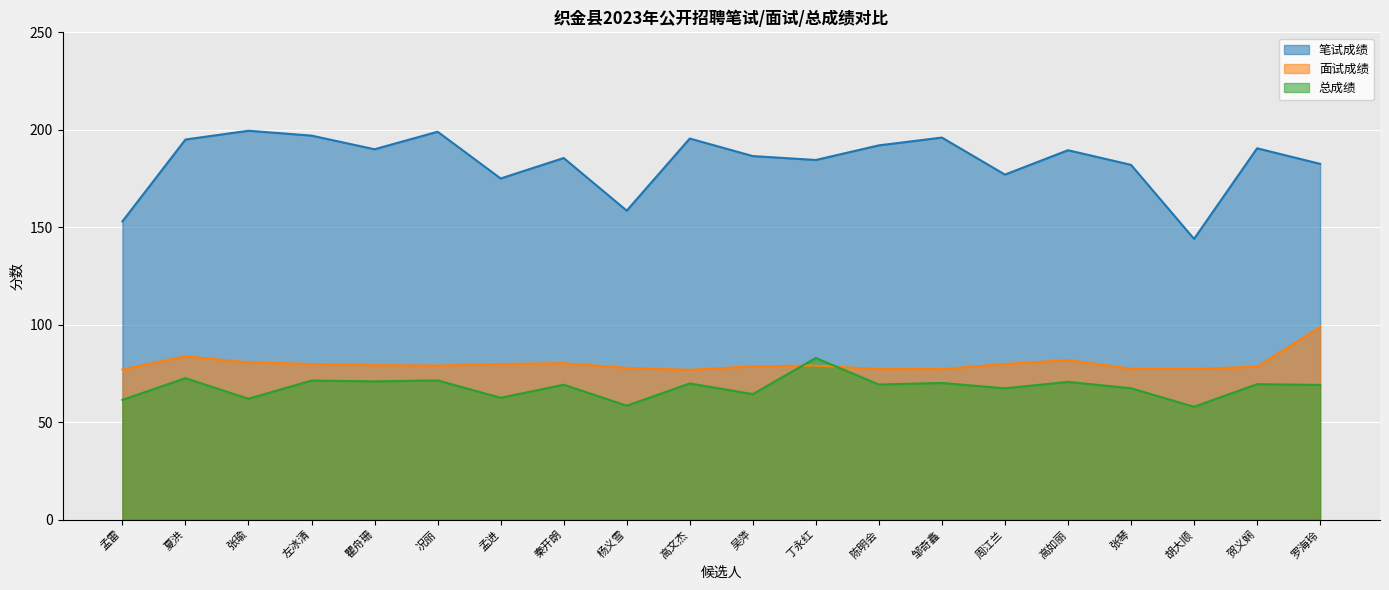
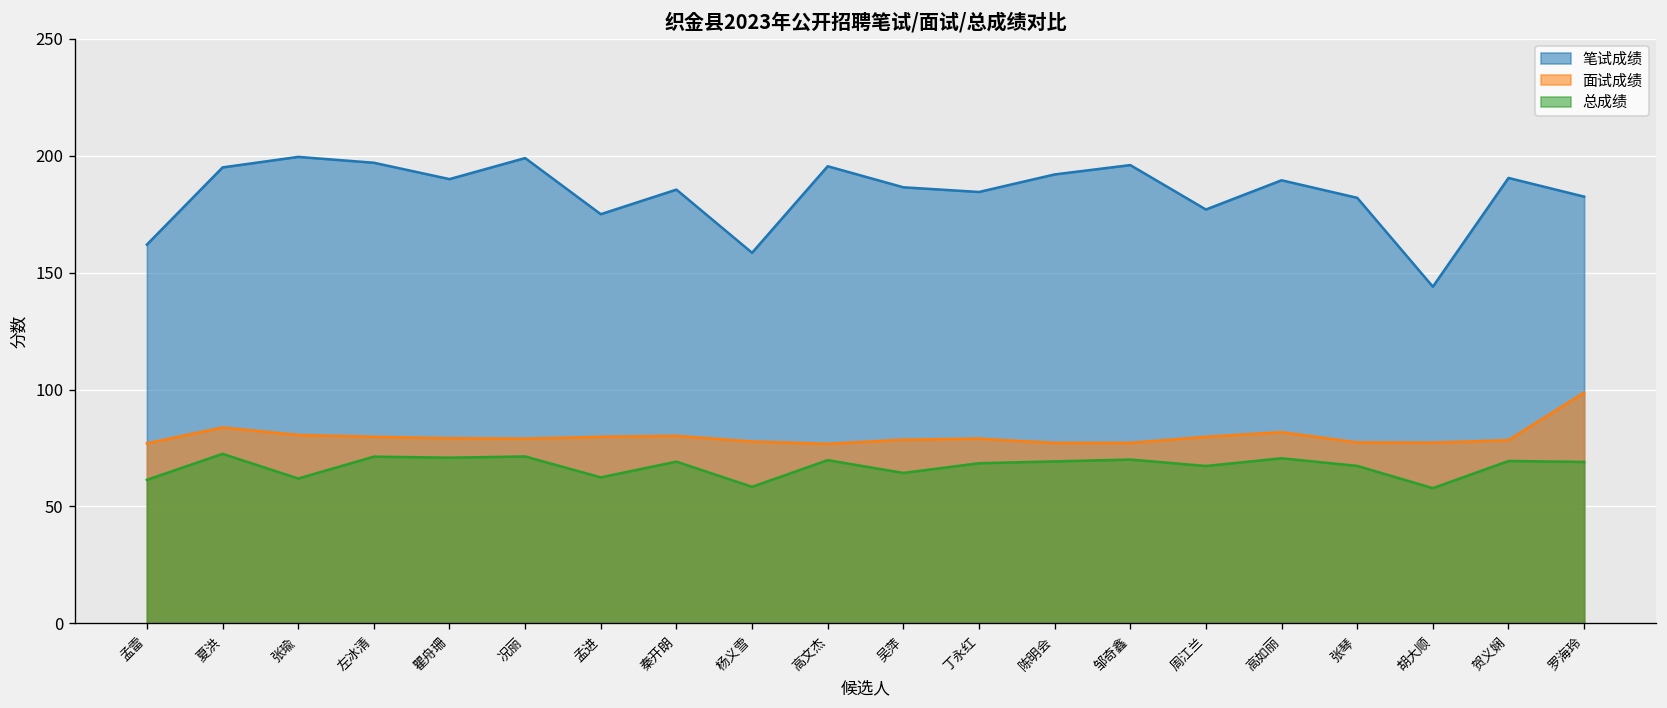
笔试成绩, 孟雷: 153 -> 162
总成绩, 丁永红: 83 -> 69
